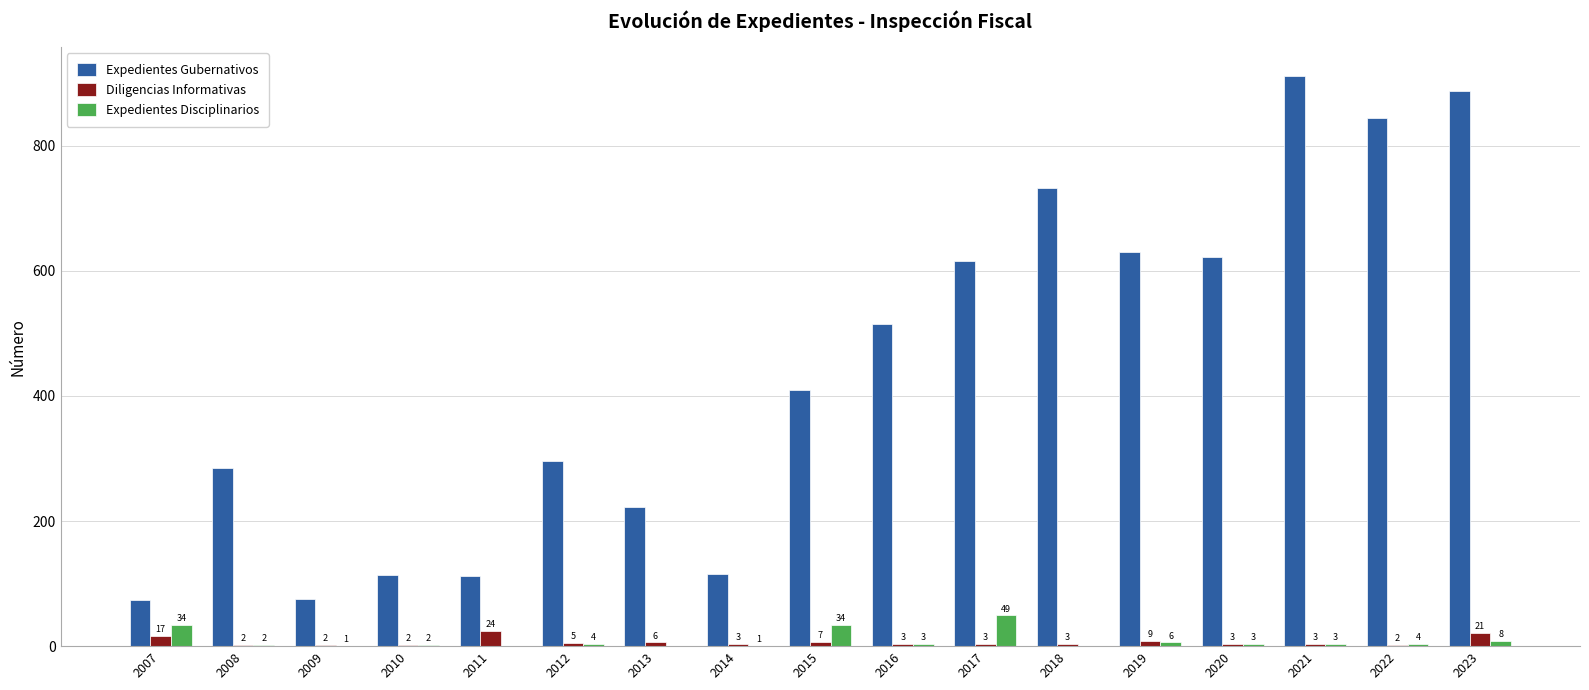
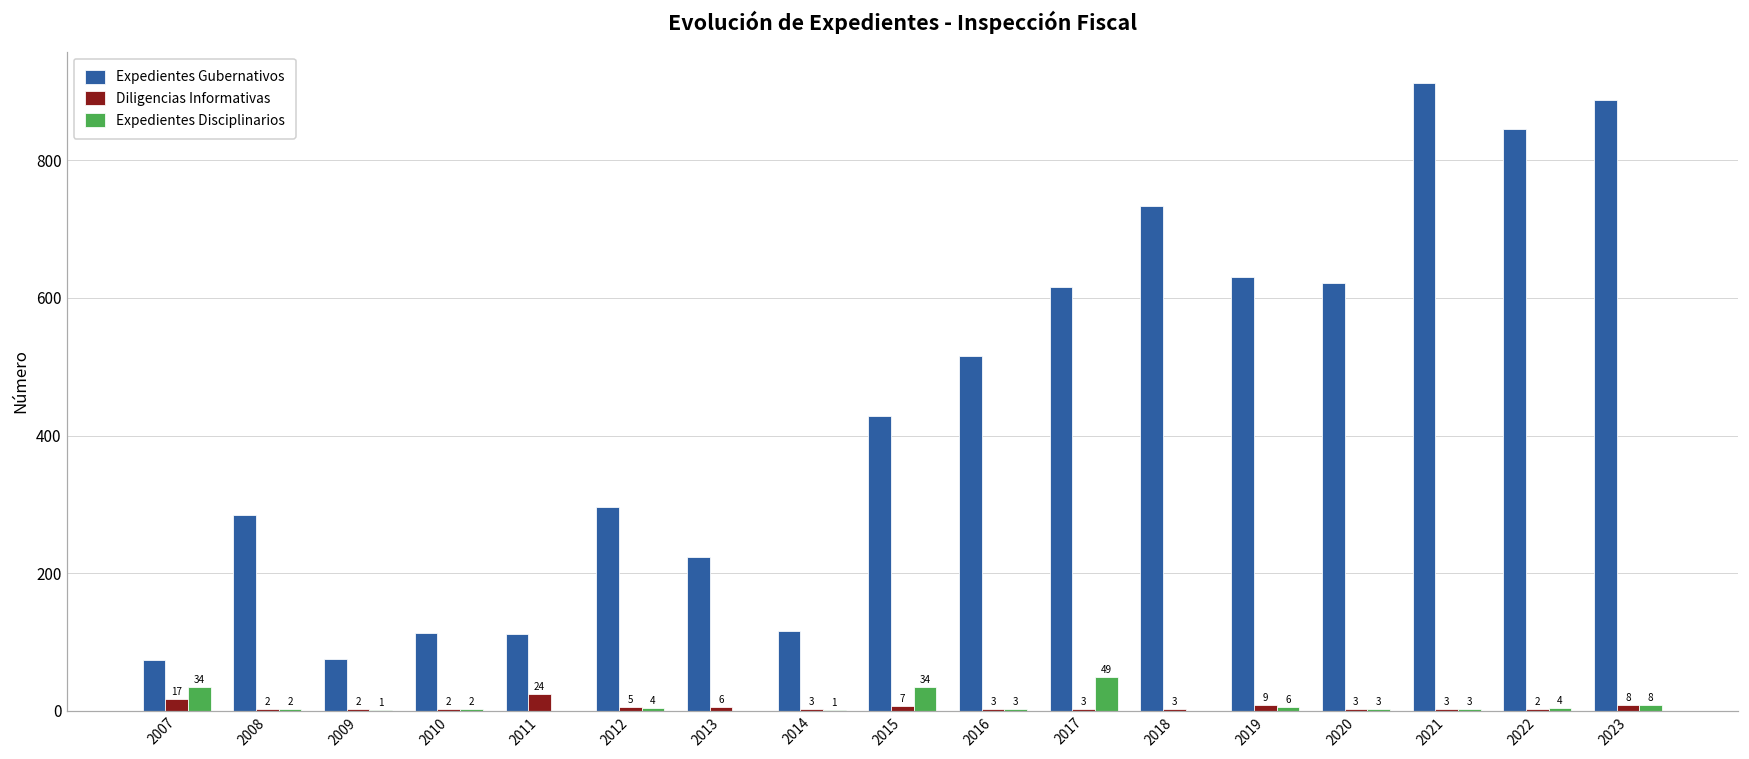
Expedientes Gubernativos, 2015: 410 -> 430
Diligencias Informativas, 2023: 21 -> 8
